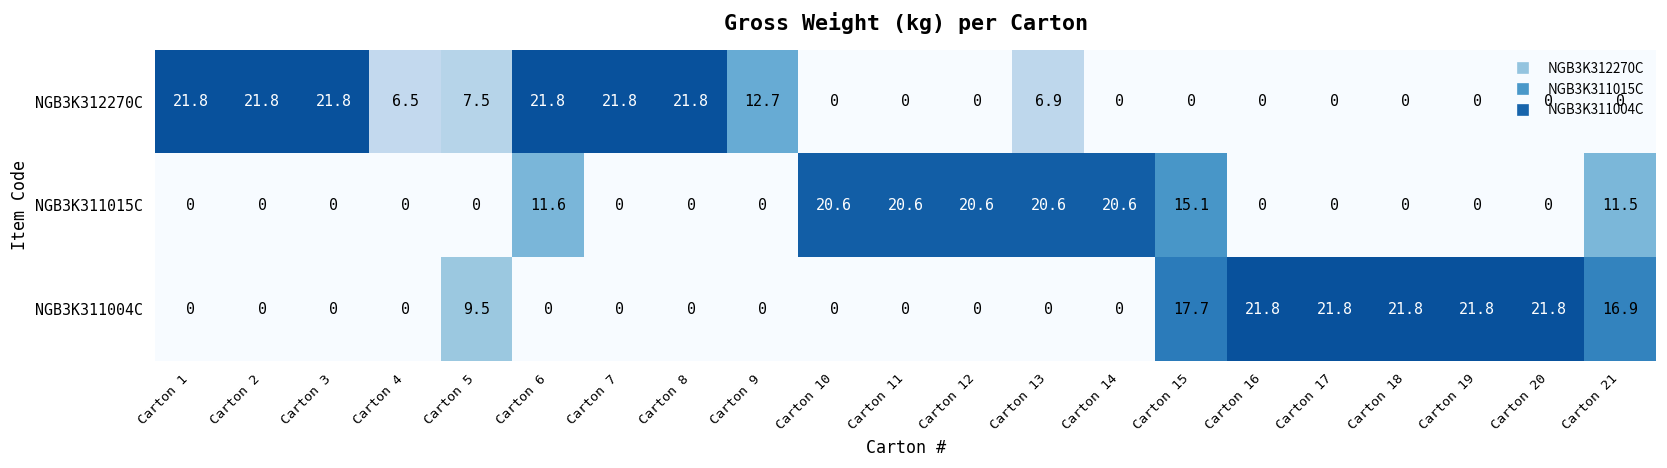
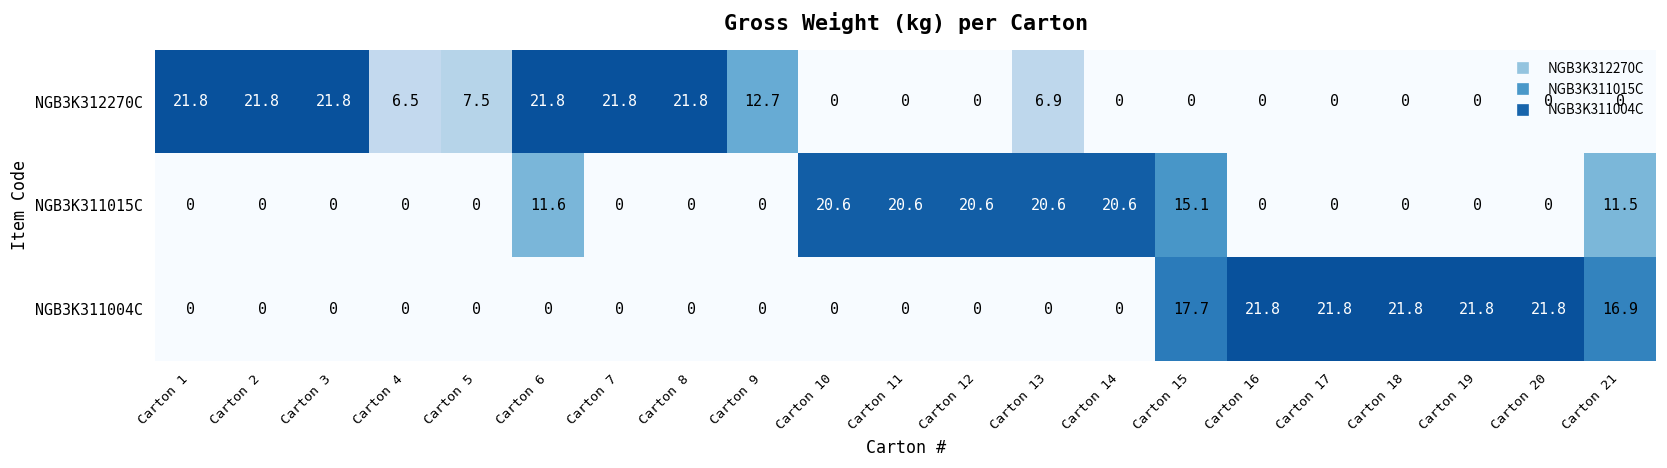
NGB3K311004C, Carton 5: 9.5 -> 0
